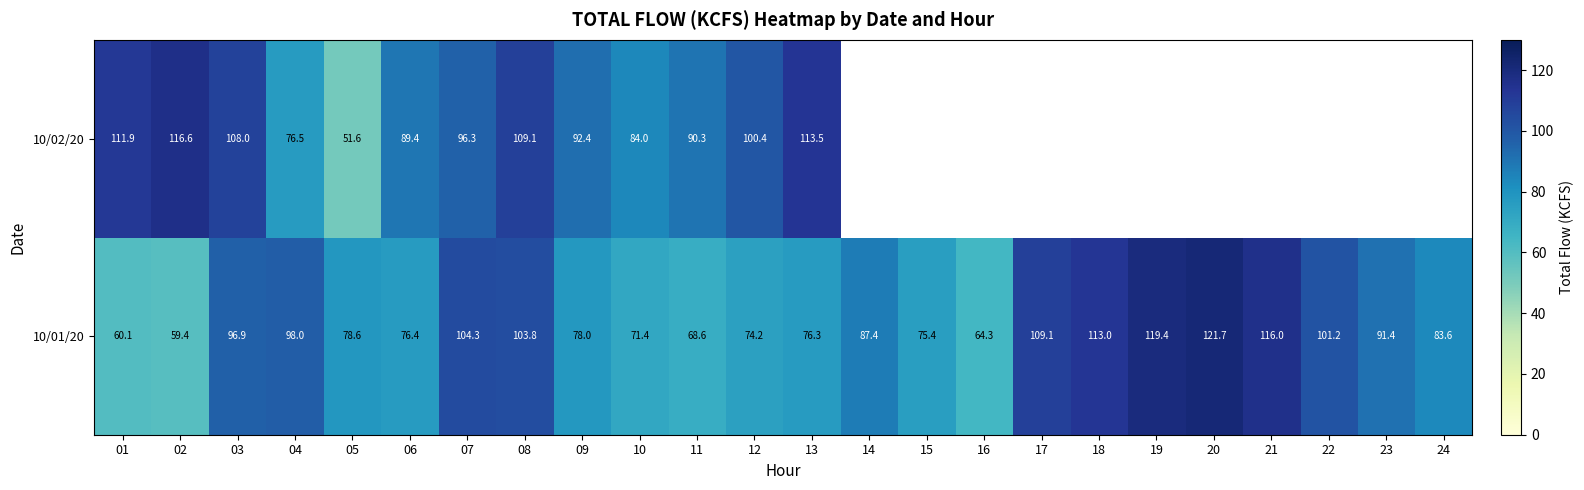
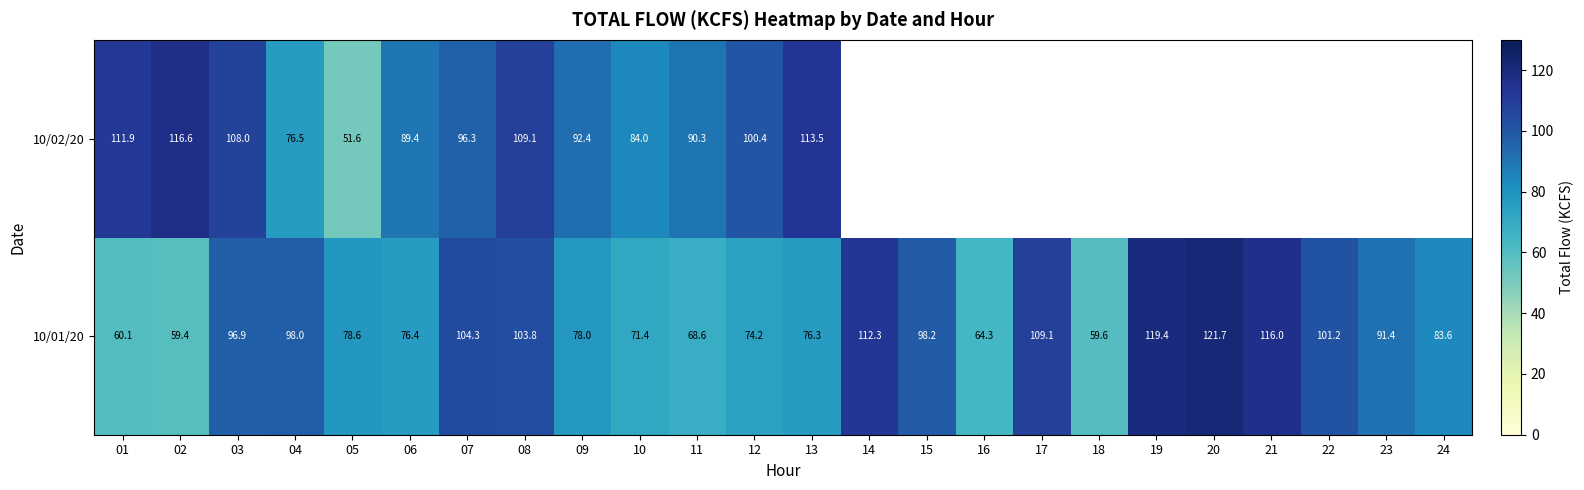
10/01/20, 14: 87.4 -> 112.3
10/01/20, 15: 75.4 -> 98.2
10/01/20, 18: 113.0 -> 59.6
